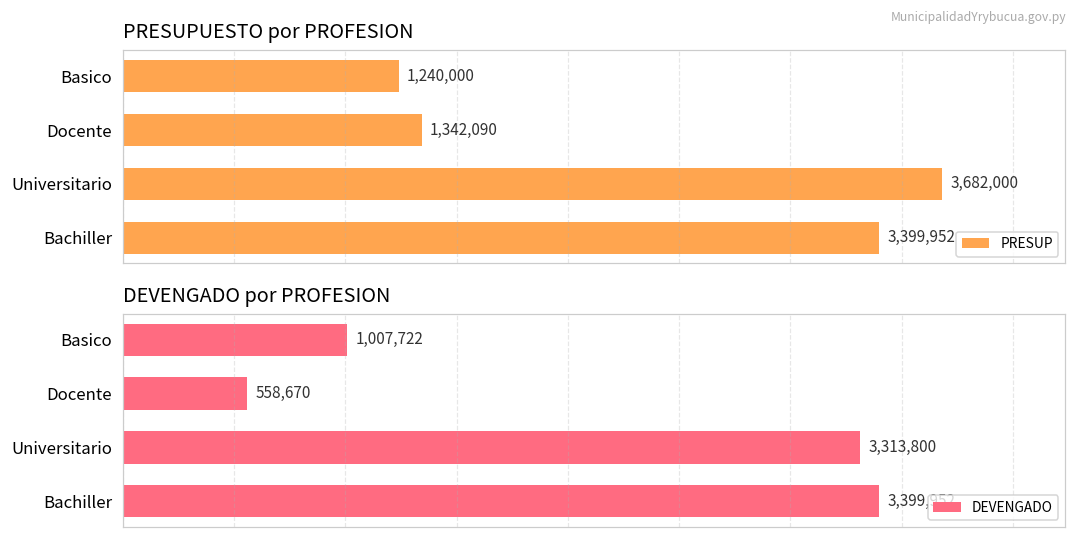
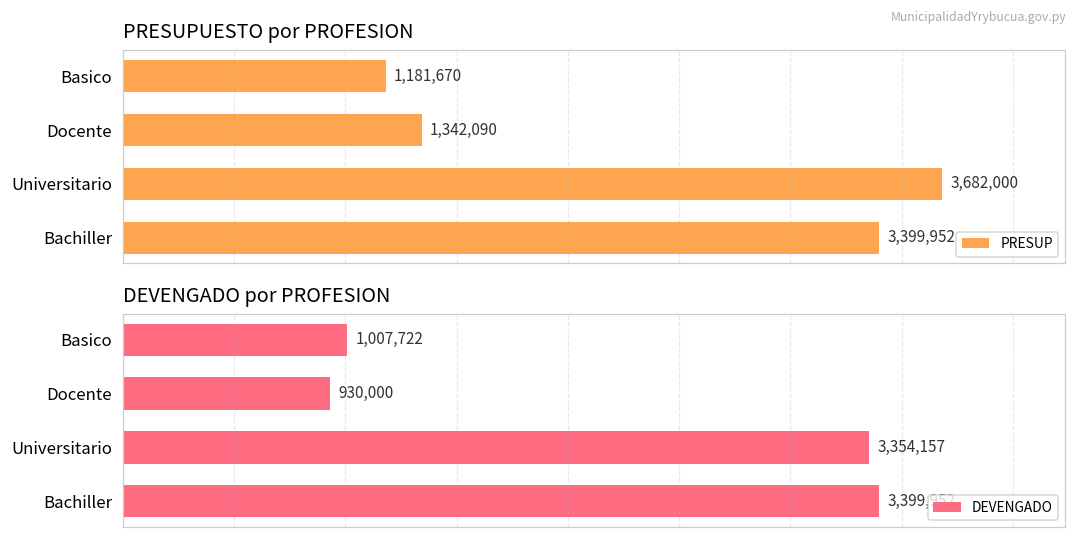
PRESUPUESTO por PROFESION, Basico: 1,240,000 -> 1,181,670
DEVENGADO por PROFESION, Docente: 558,670 -> 930,000
DEVENGADO por PROFESION, Universitario: 3,313,800 -> 3,354,157
